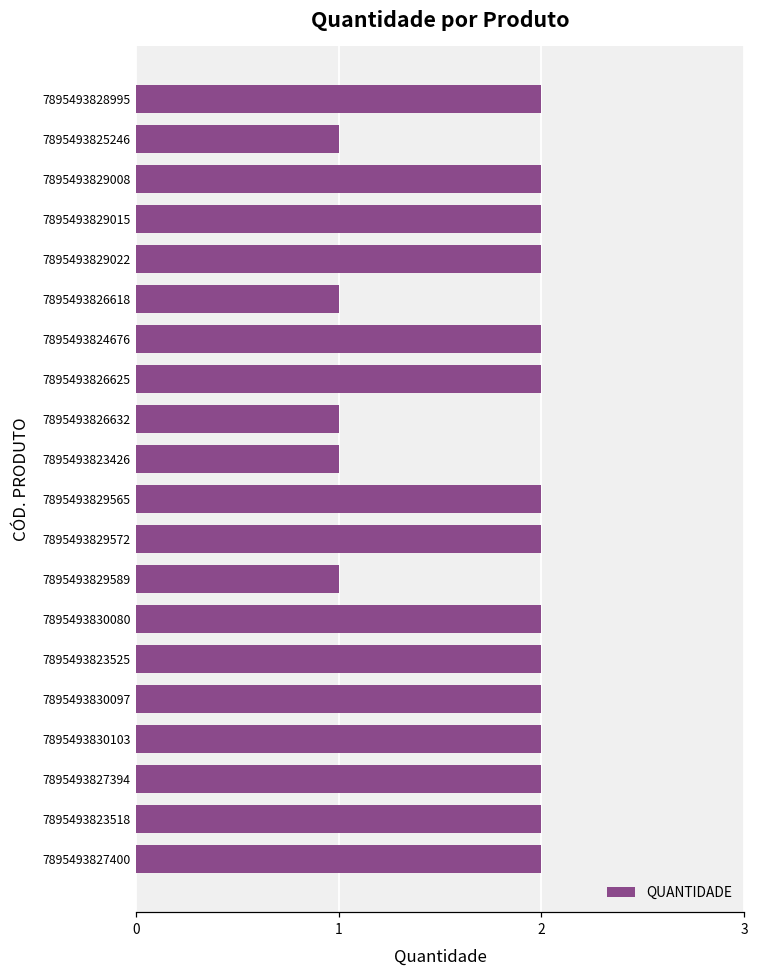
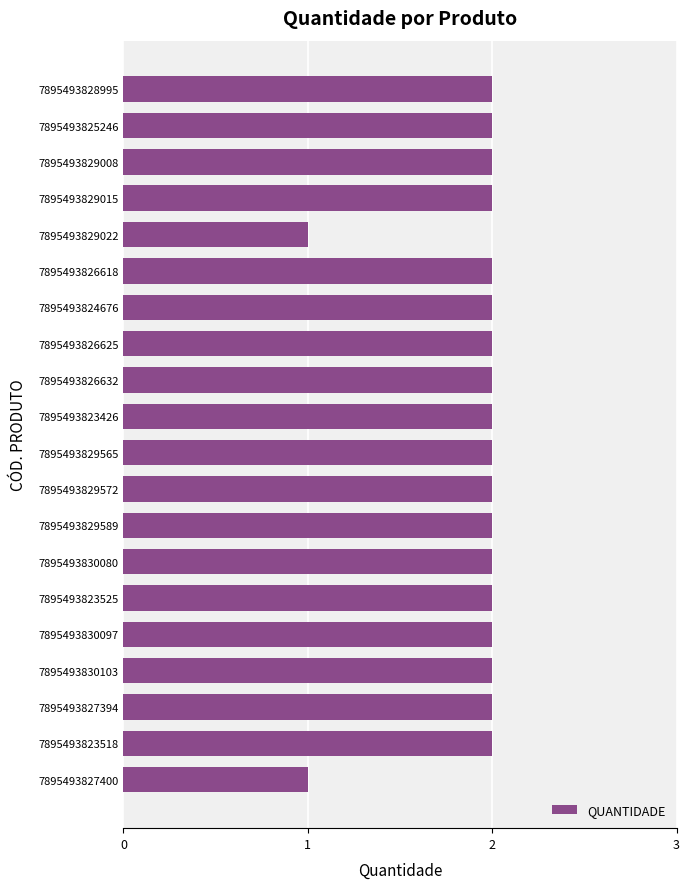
7895493825246: 1 -> 2
7895493829022: 2 -> 1
7895493826618: 1 -> 2
7895493826632: 1 -> 2
7895493823426: 1 -> 2
7895493829589: 1 -> 2
7895493827400: 2 -> 1
